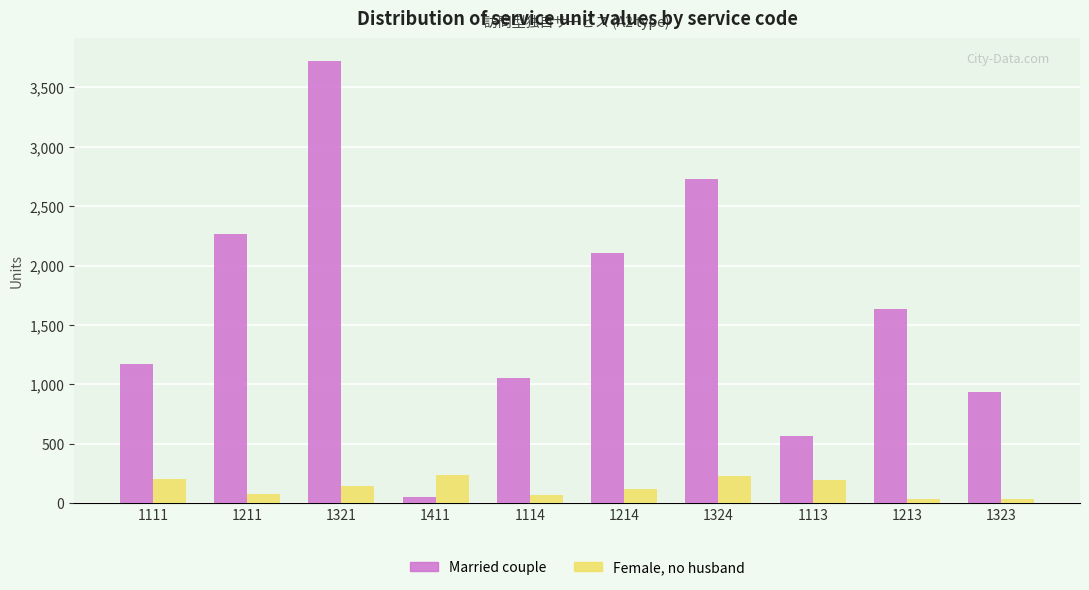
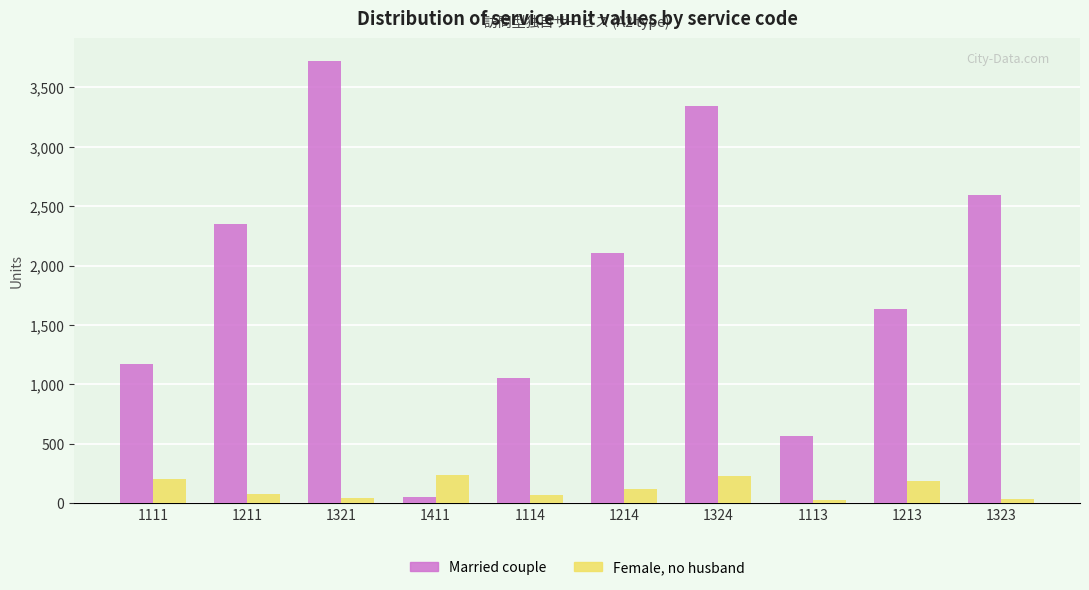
Married couple, 1211: 2,270 -> 2,350
Female, no husband, 1321: 150 -> 50
Married couple, 1324: 2,730 -> 3,340
Female, no husband, 1113: 200 -> 20
Female, no husband, 1213: 30 -> 190
Married couple, 1323: 940 -> 2,590
